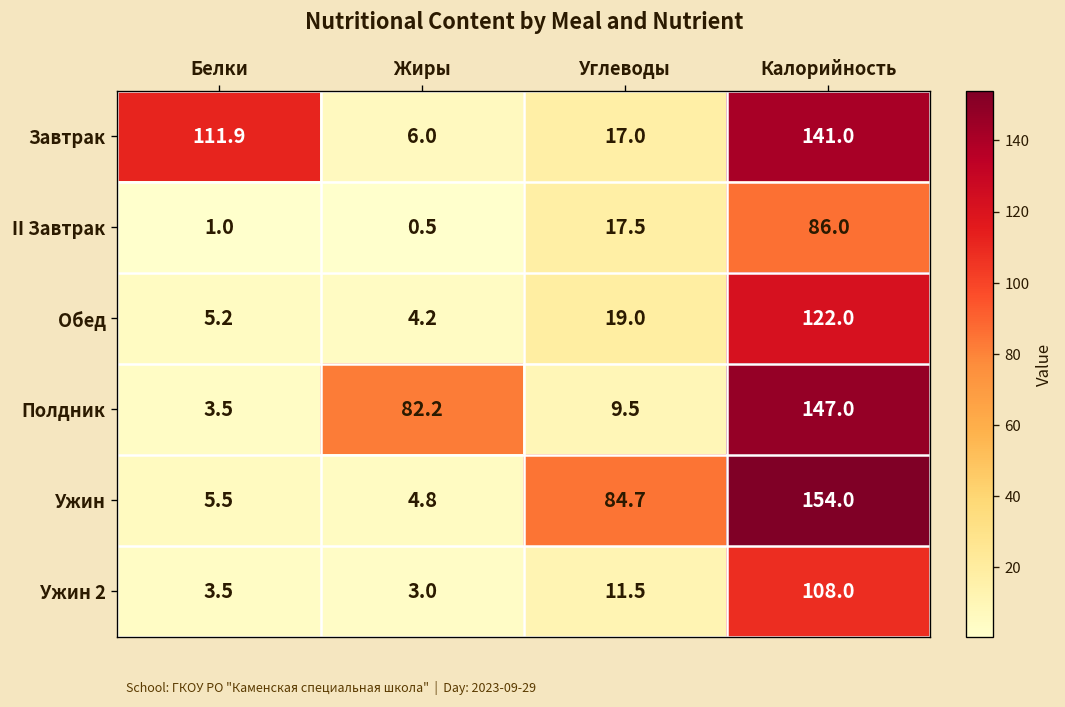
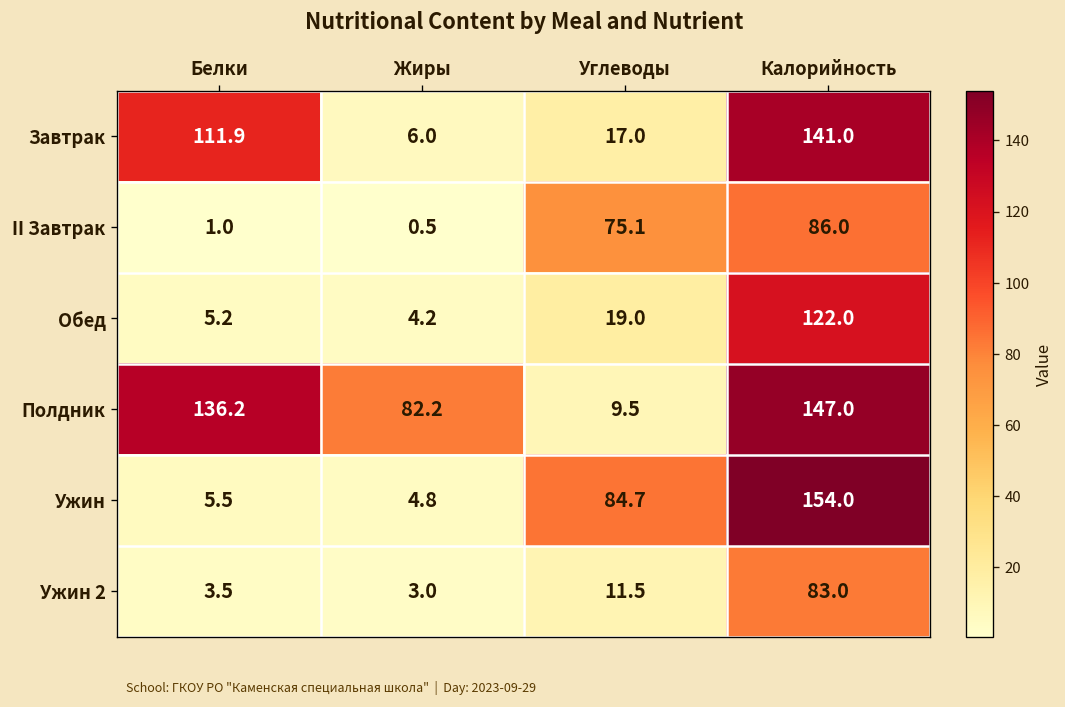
II Завтрак, Углеводы: 17.5 -> 75.1
Полдник, Белки: 3.5 -> 136.2
Ужин 2, Калорийность: 108.0 -> 83.0
